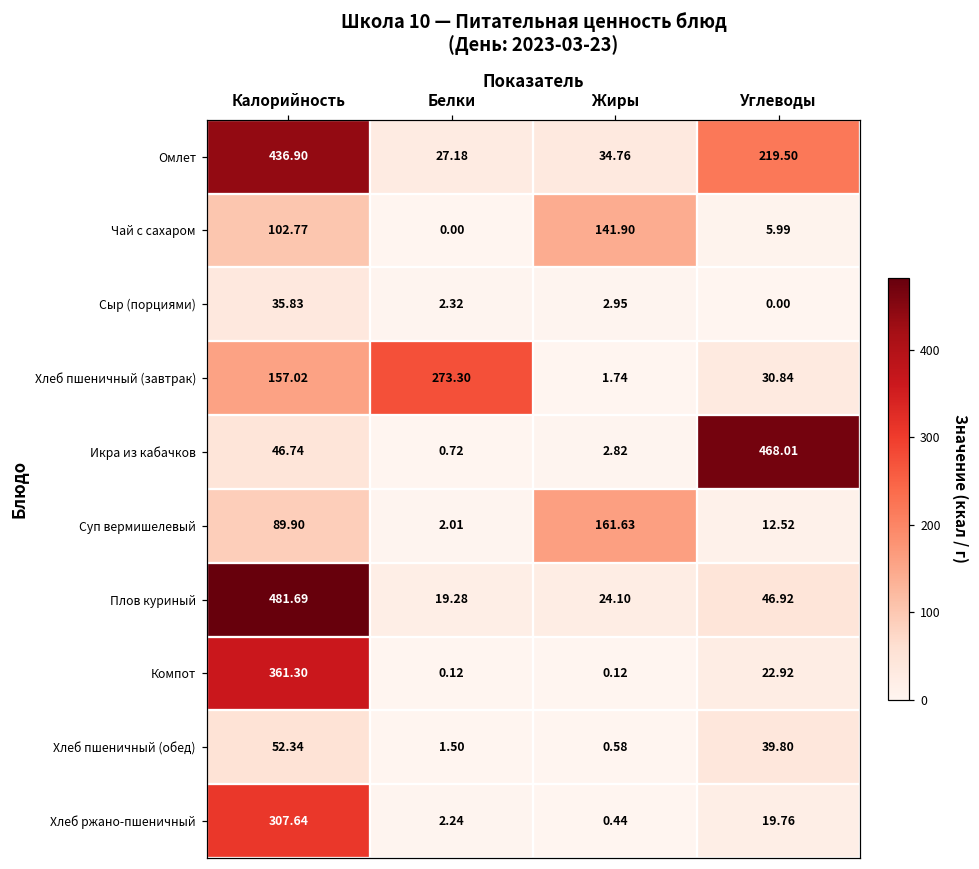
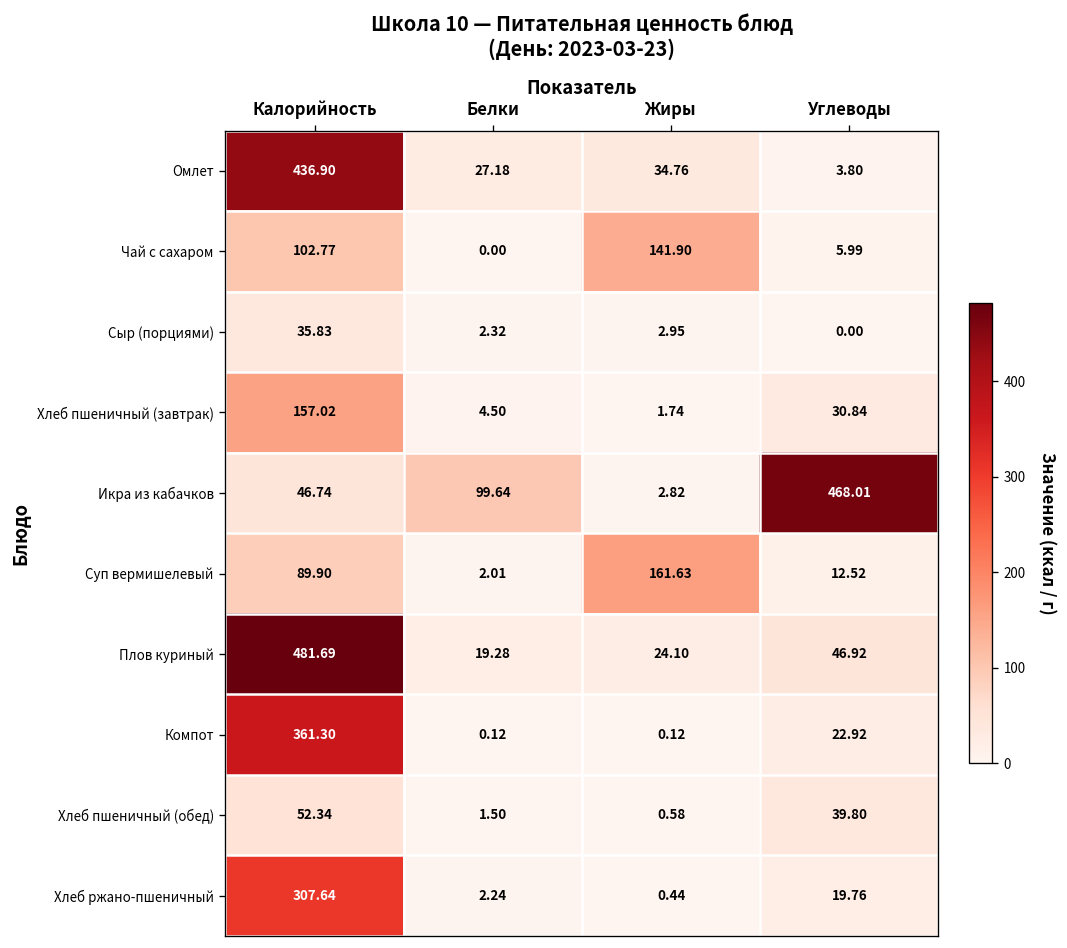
Омлет, Углеводы: 219.50 -> 3.80
Хлеб пшеничный (завтрак), Белки: 273.30 -> 4.50
Икра из кабачков, Белки: 0.72 -> 99.64
